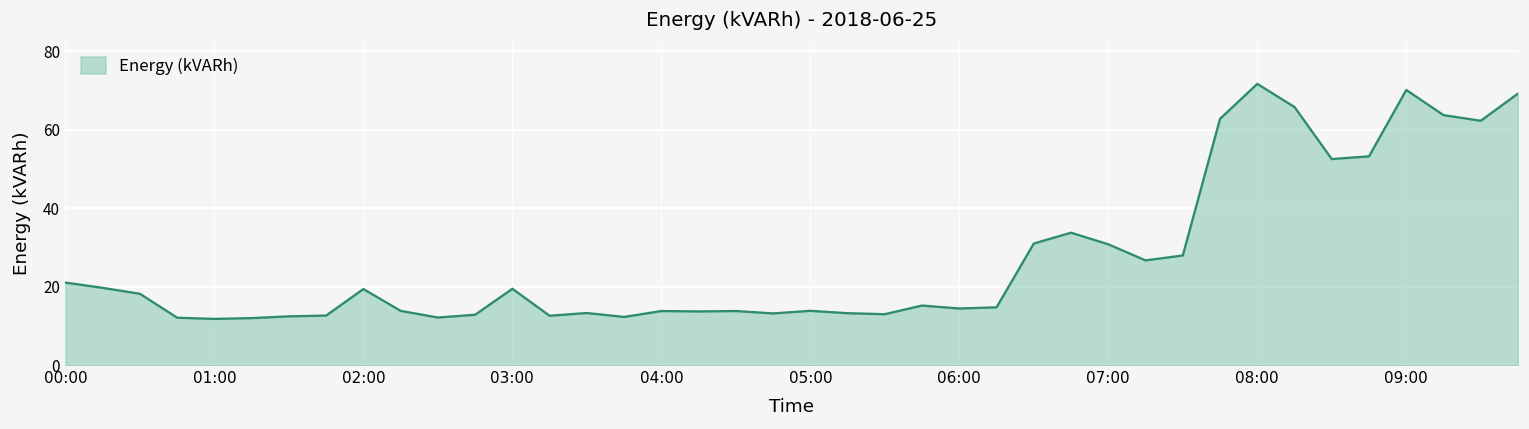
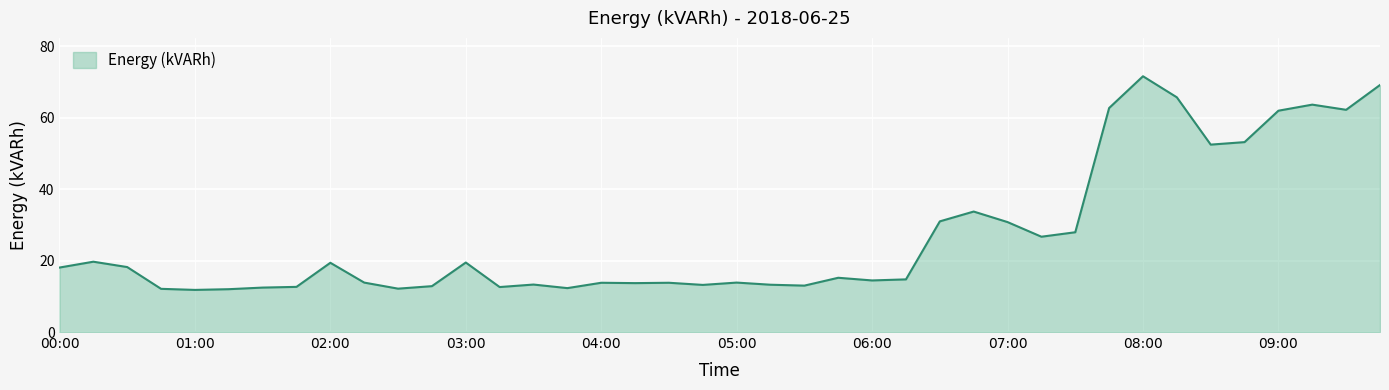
00:00: 21 -> 18
09:00: 70 -> 62
